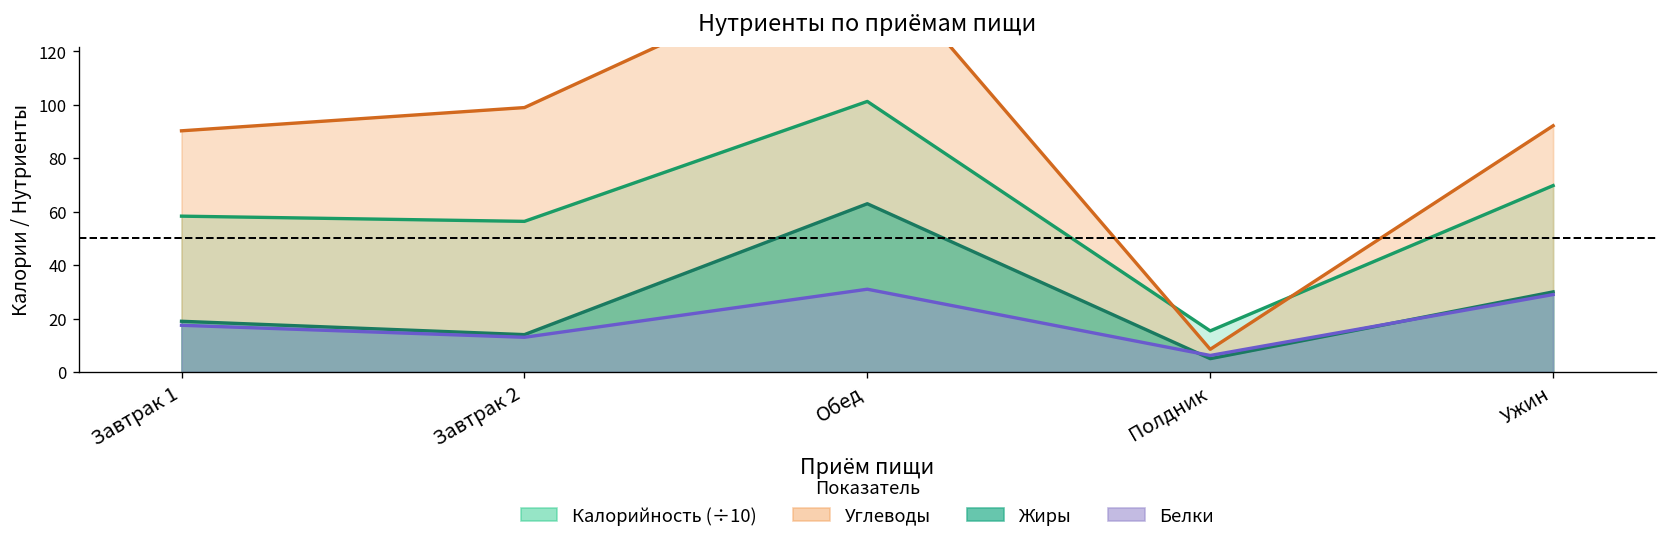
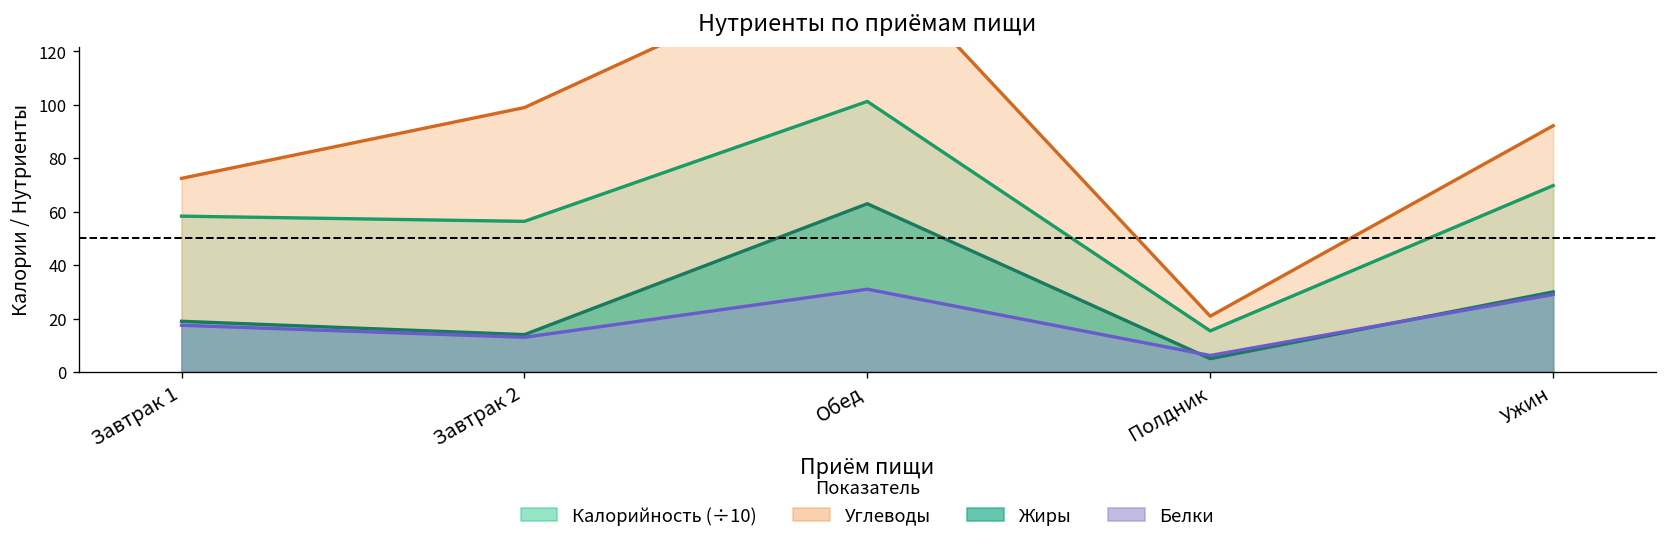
Углеводы, Завтрак 1: 90 -> 73
Углеводы, Полдник: 9 -> 21
